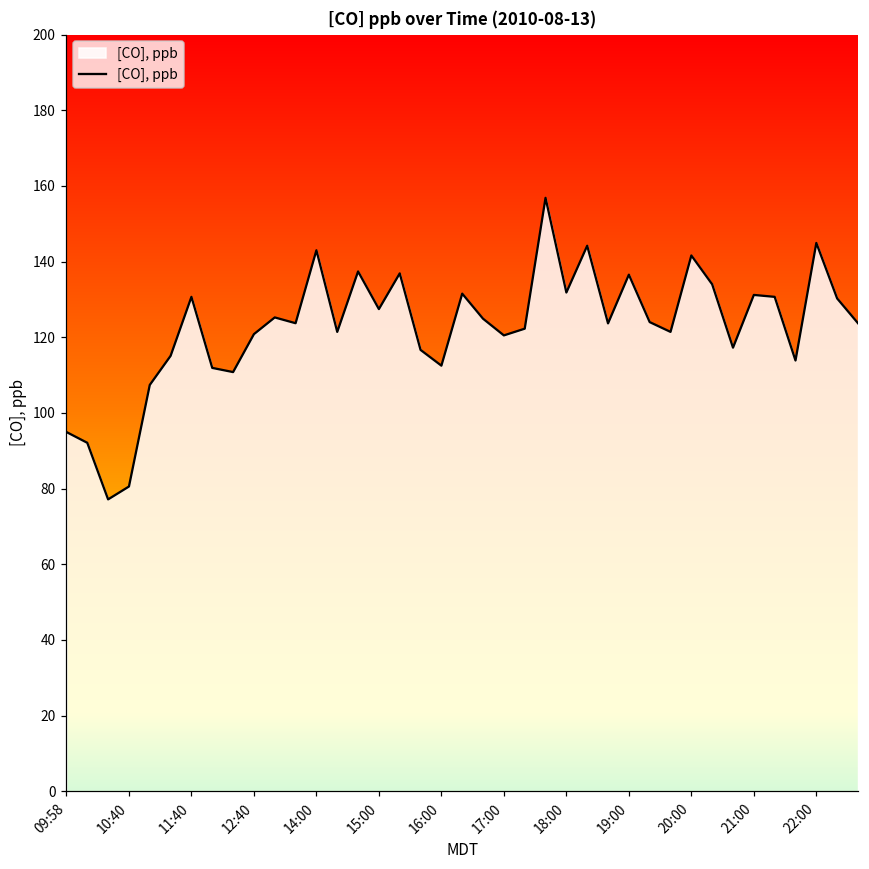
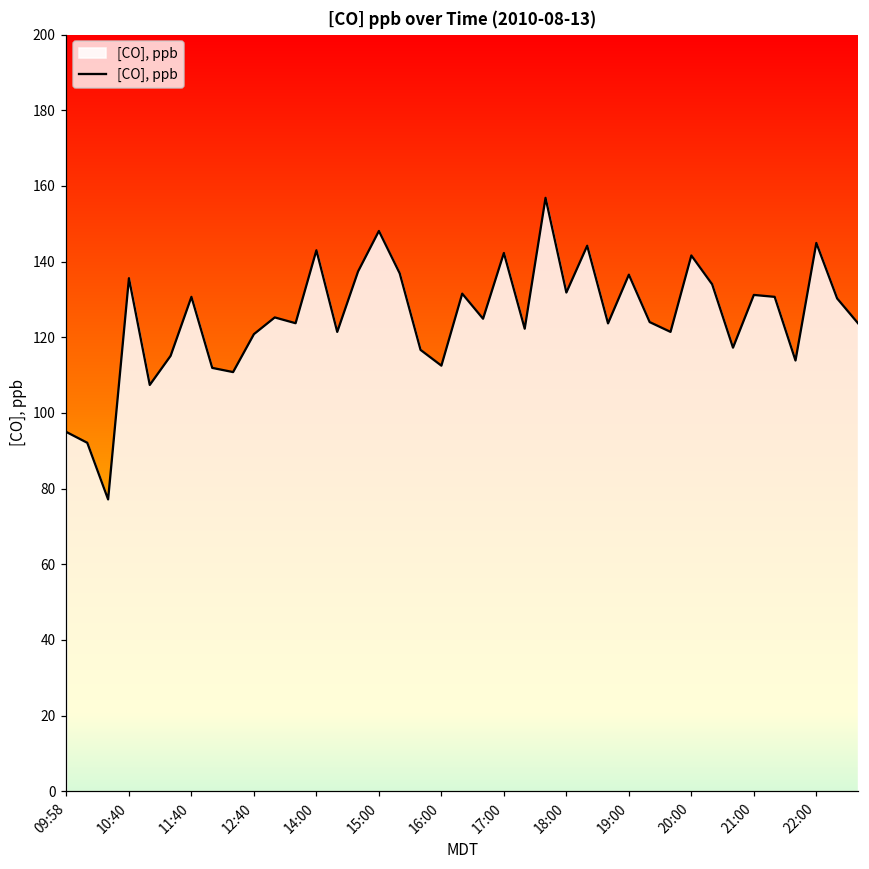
10:40: 81 -> 136
15:00: 127 -> 148
17:00: 120 -> 142
